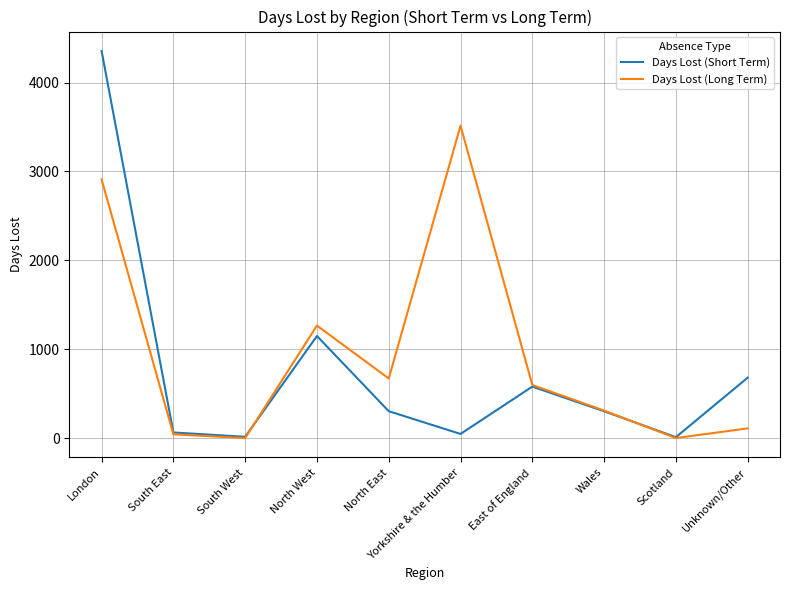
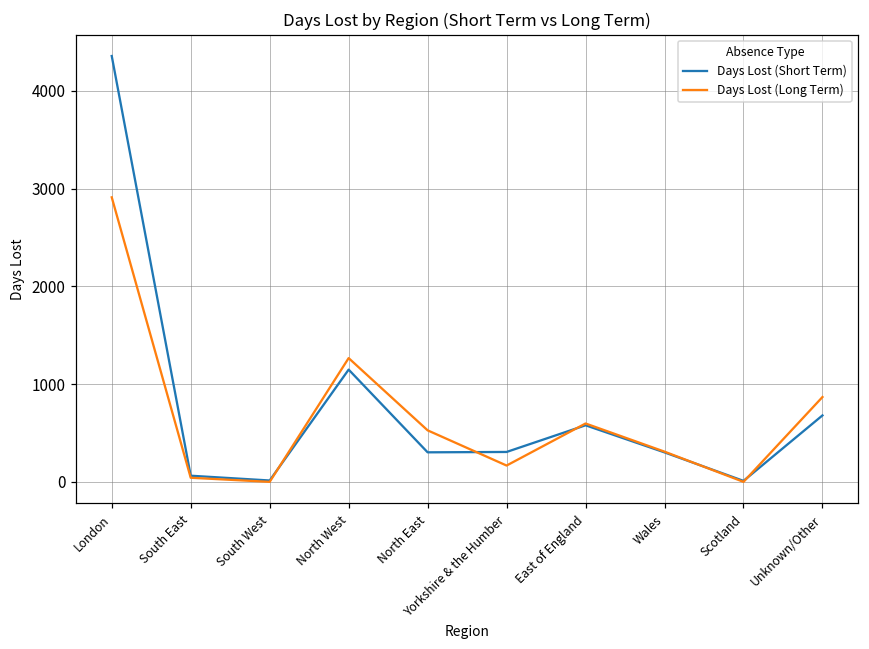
Days Lost (Long Term), North East: 700 -> 500
Days Lost (Short Term), Yorkshire & the Humber: 0 -> 300
Days Lost (Long Term), Yorkshire & the Humber: 3500 -> 200
Days Lost (Long Term), Unknown/Other: 100 -> 900
